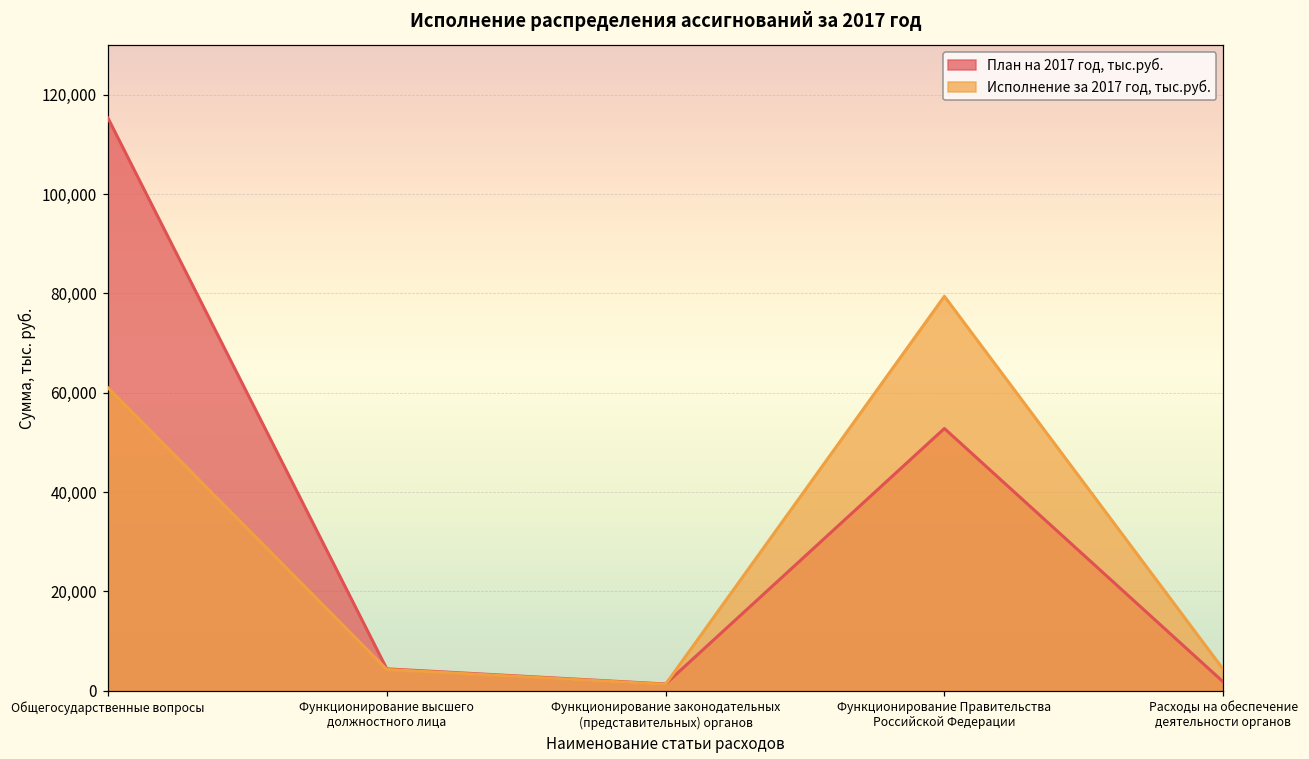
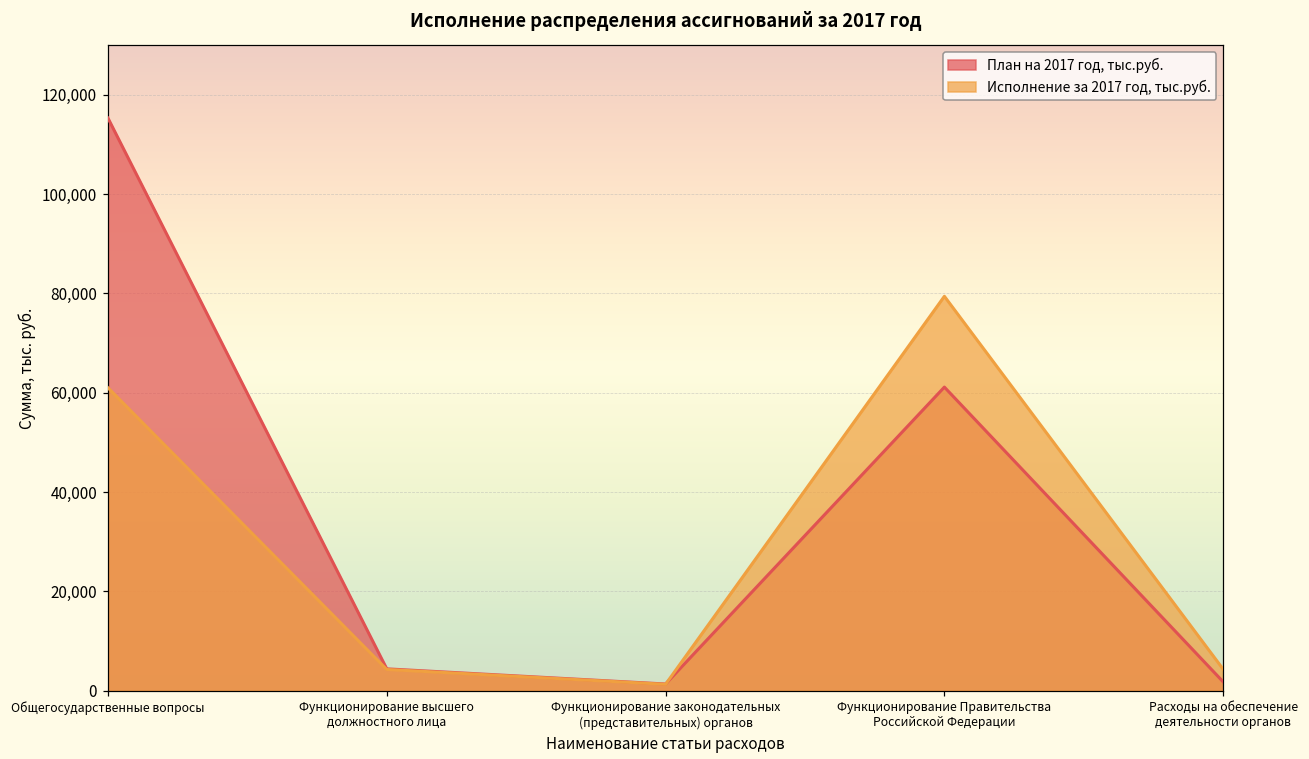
План на 2017 год, тыс.руб., Функционирование Правительства Российской Федерации: 53,000 -> 61,000
